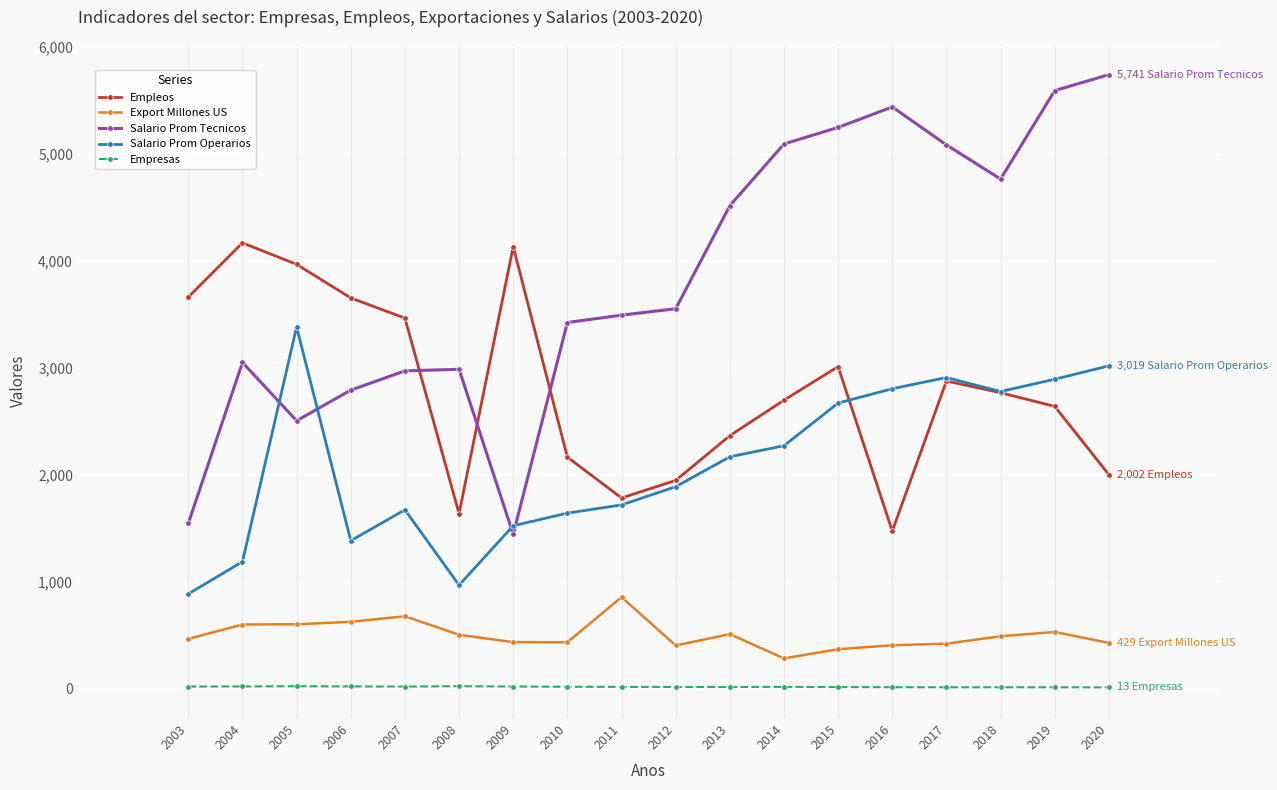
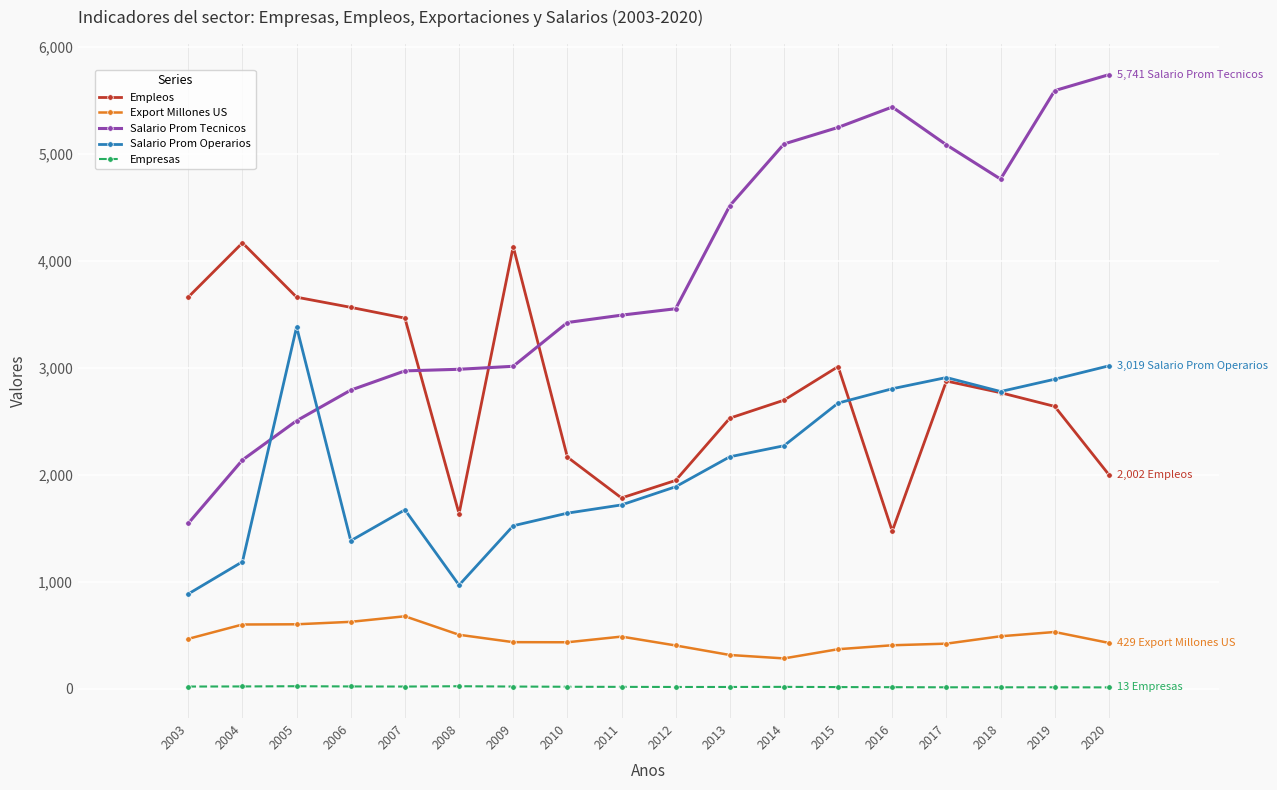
Salario Prom Tecnicos, 2004: 3,050 -> 2,140
Empleos, 2005: 3,970 -> 3,660
Empleos, 2006: 3,650 -> 3,570
Salario Prom Tecnicos, 2009: 1,450 -> 3,020
Export Millones US, 2011: 860 -> 490
Empleos, 2013: 2,370 -> 2,530
Export Millones US, 2013: 510 -> 320
